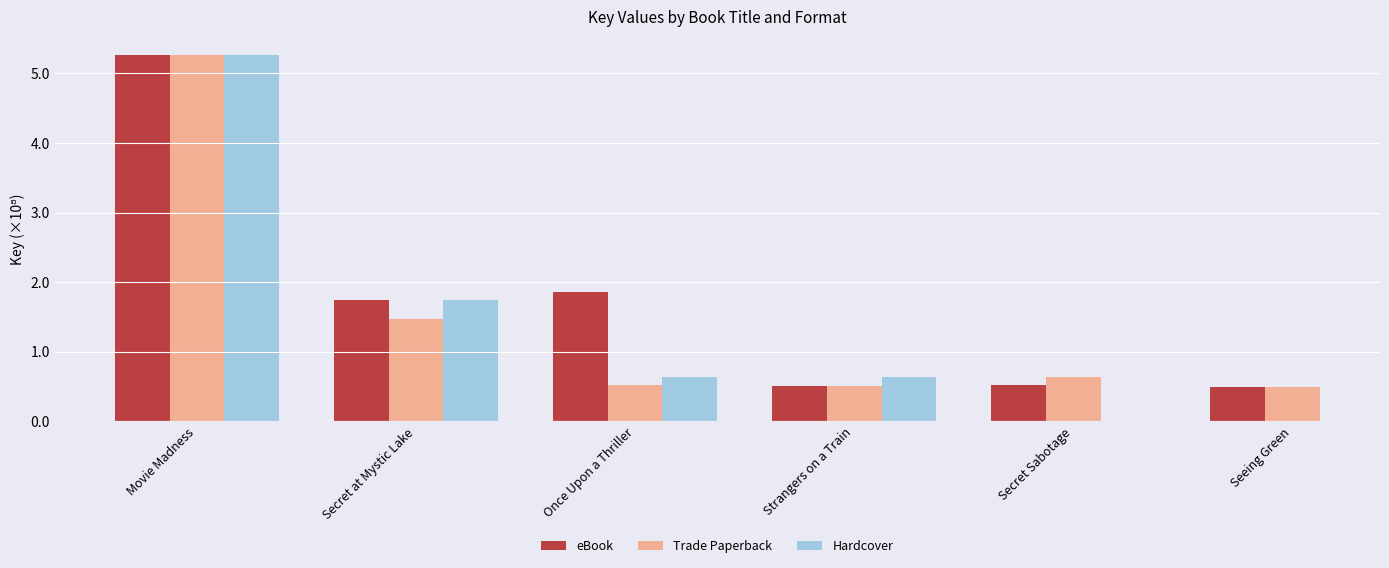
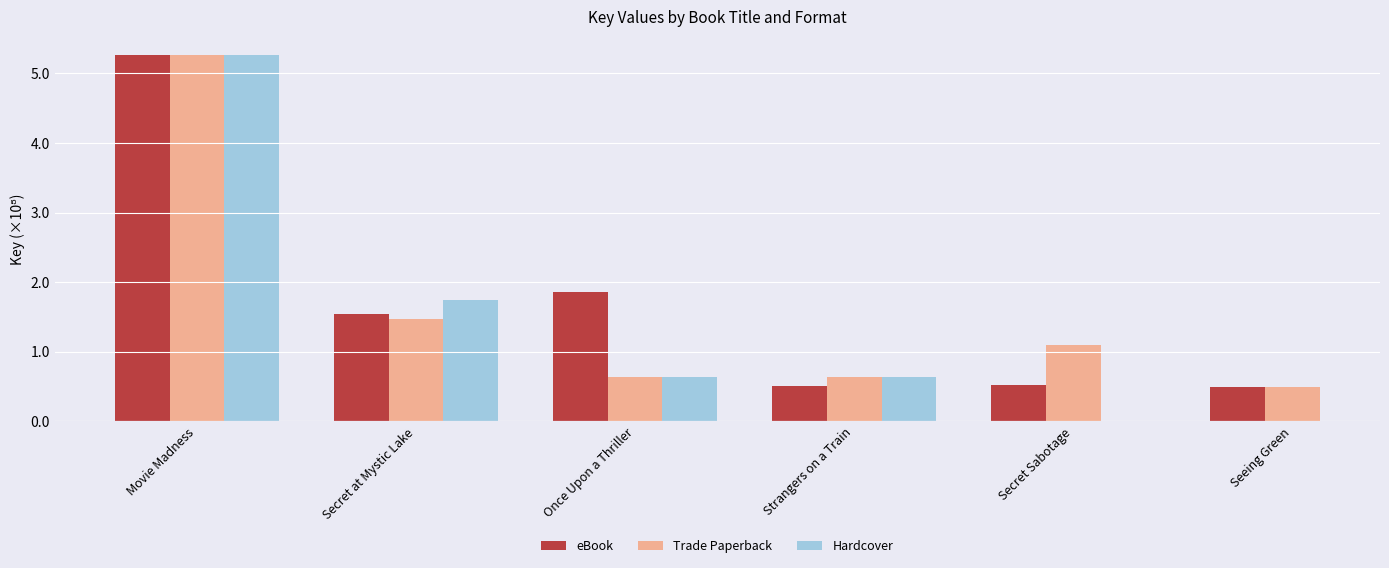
eBook, Secret at Mystic Lake: 1.7 -> 1.5
Trade Paperback, Once Upon a Thriller: 0.5 -> 0.6
Trade Paperback, Strangers on a Train: 0.5 -> 0.6
Trade Paperback, Secret Sabotage: 0.6 -> 1.1
